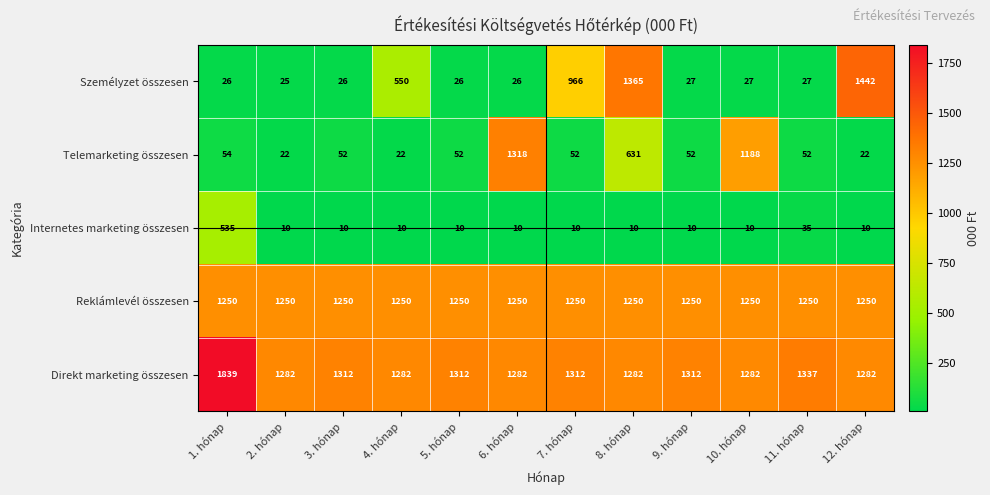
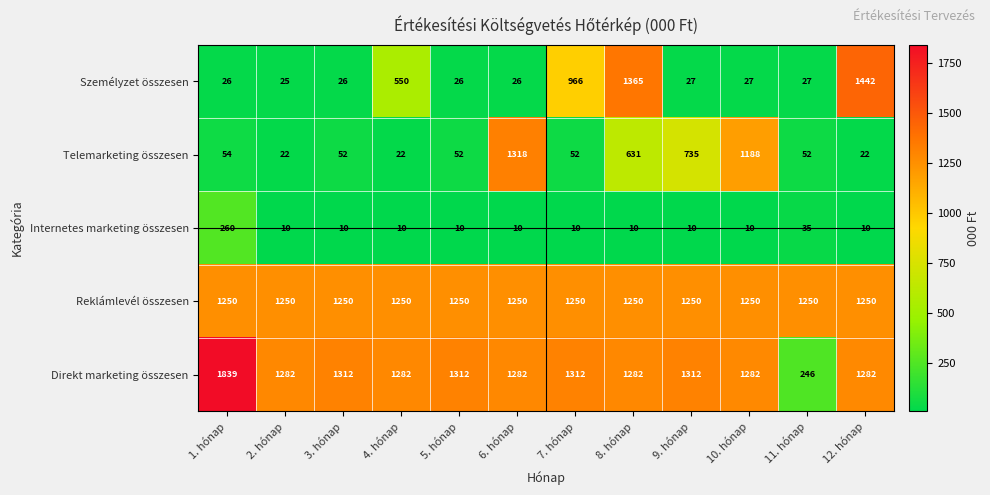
Telemarketing összesen, 9. hónap: 52 -> 735
Internetes marketing összesen, 1. hónap: 535 -> 260
Direkt marketing összesen, 11. hónap: 1337 -> 246
